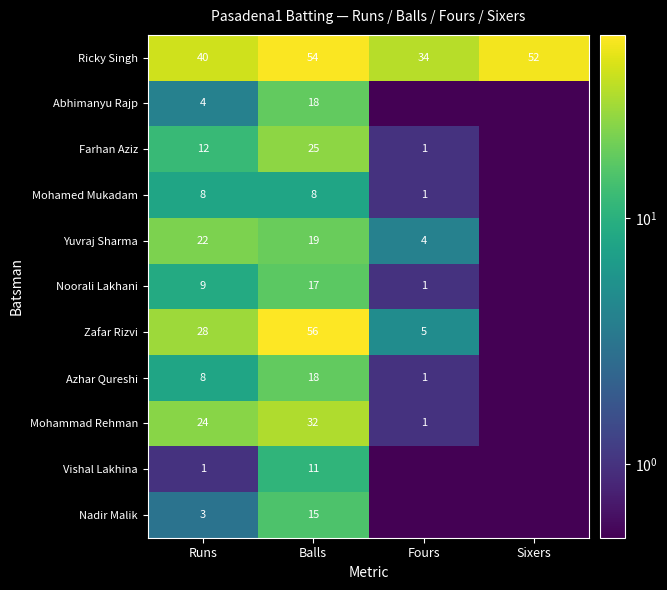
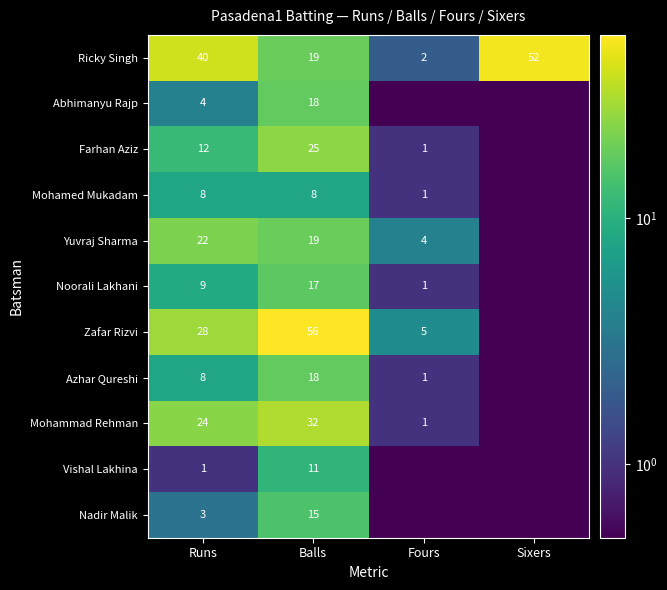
Ricky Singh, Balls: 54 -> 19
Ricky Singh, Fours: 34 -> 2
